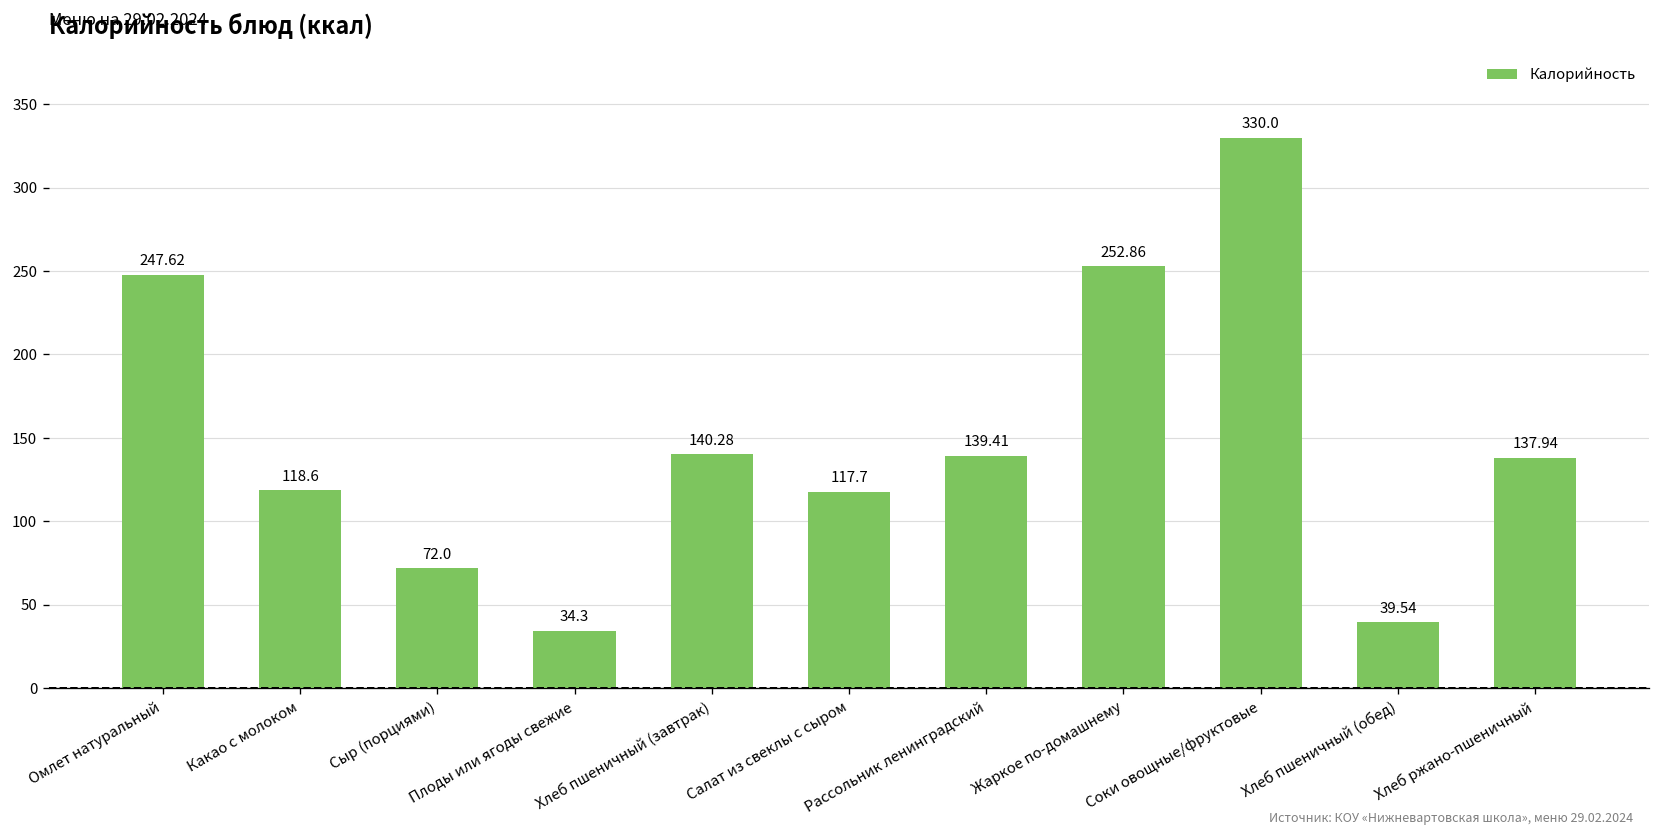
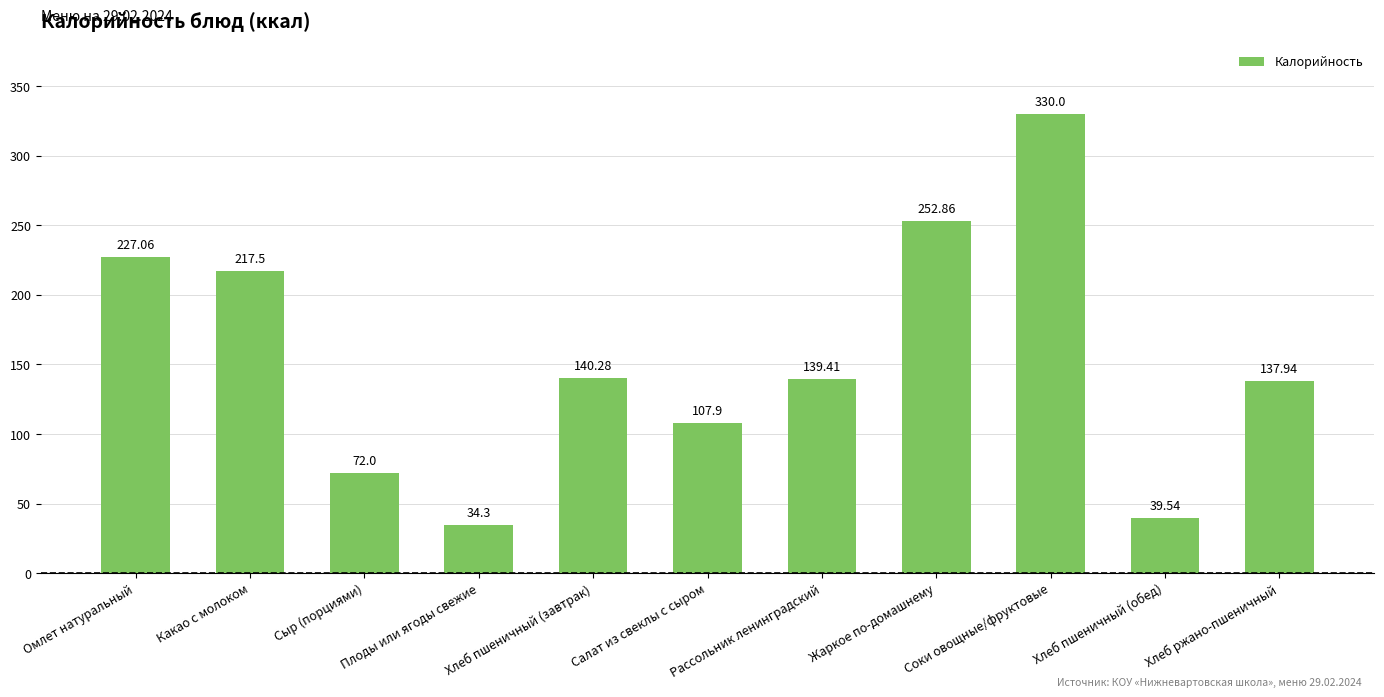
Омлет натуральный: 247.62 -> 227.06
Какао с молоком: 118.6 -> 217.5
Салат из свеклы с сыром: 117.7 -> 107.9
